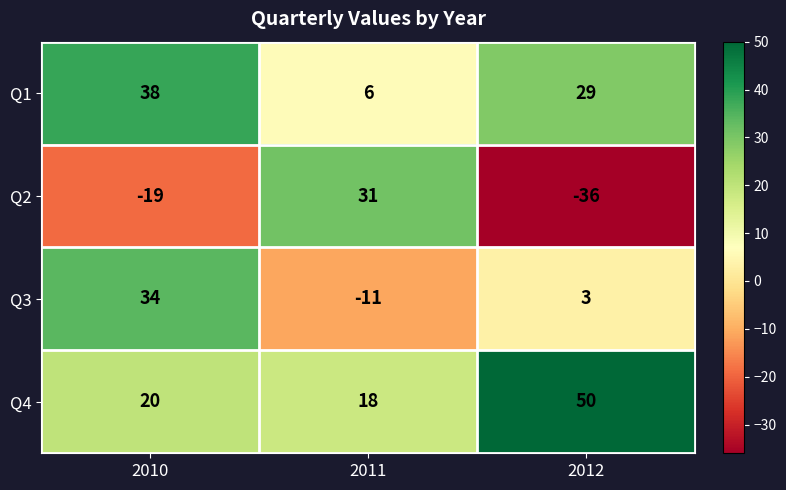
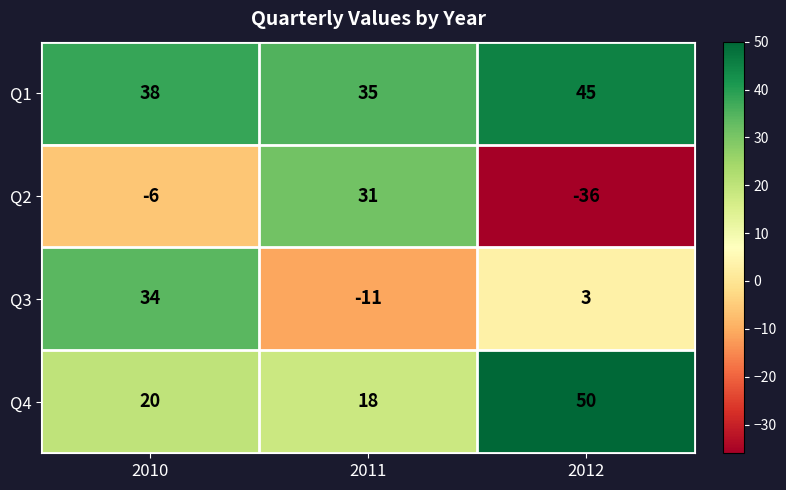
Q1, 2011: 6 -> 35
Q1, 2012: 29 -> 45
Q2, 2010: -19 -> -6
